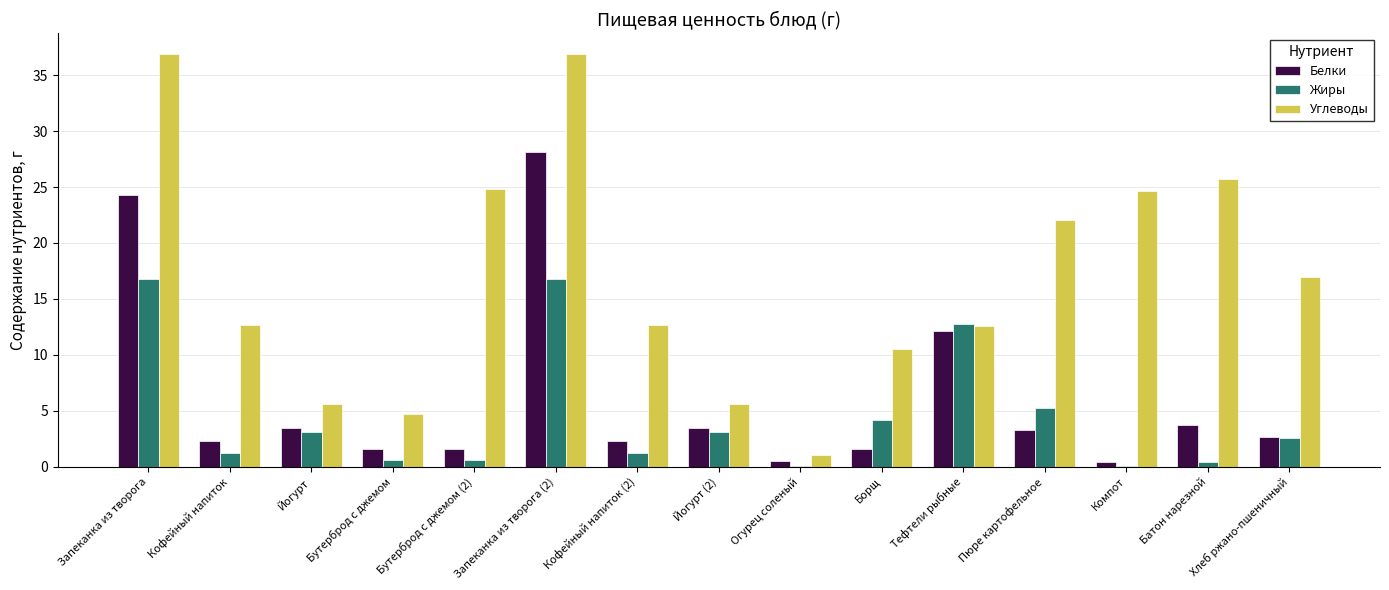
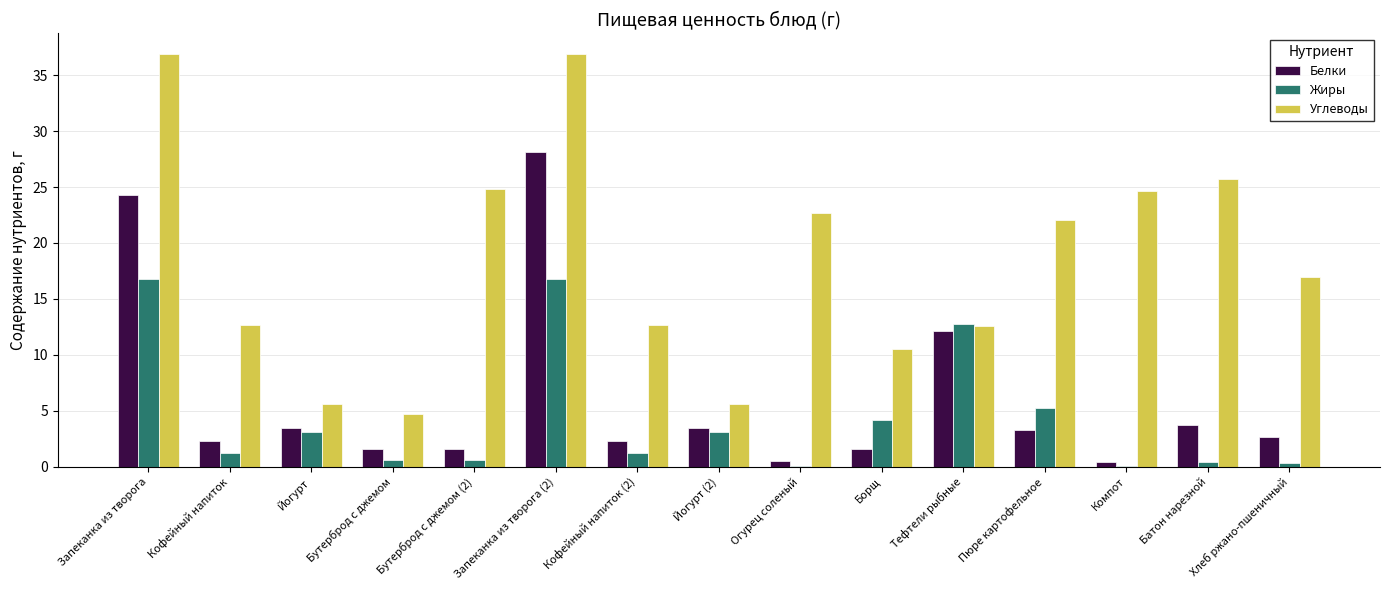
Углеводы, Огурец соленый: 1.0 -> 22.7
Жиры, Хлеб ржано-пшеничный: 2.6 -> 0.4
